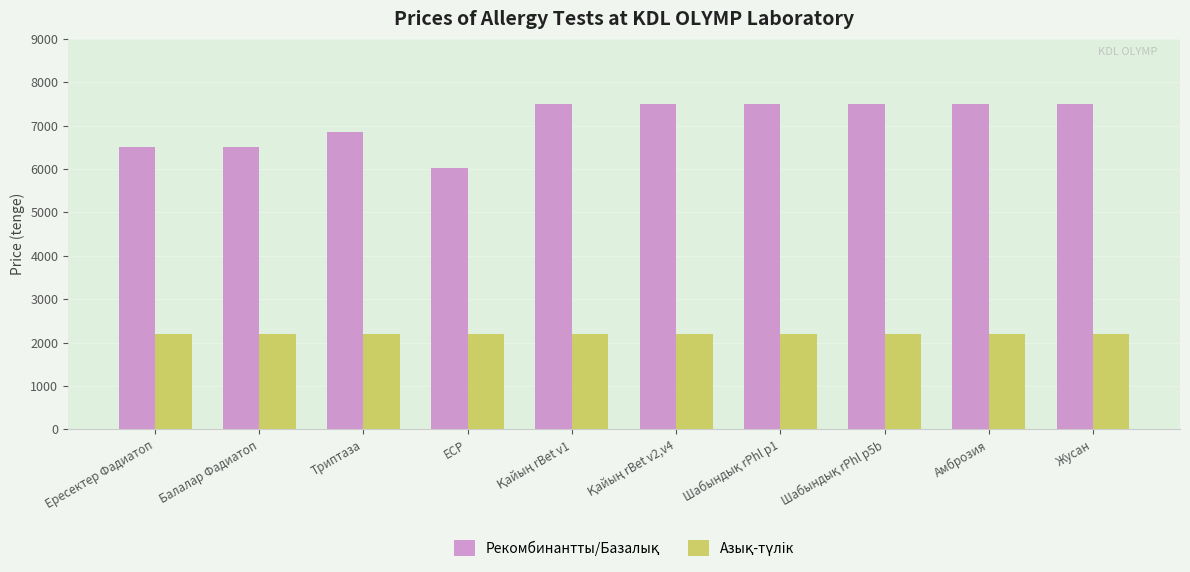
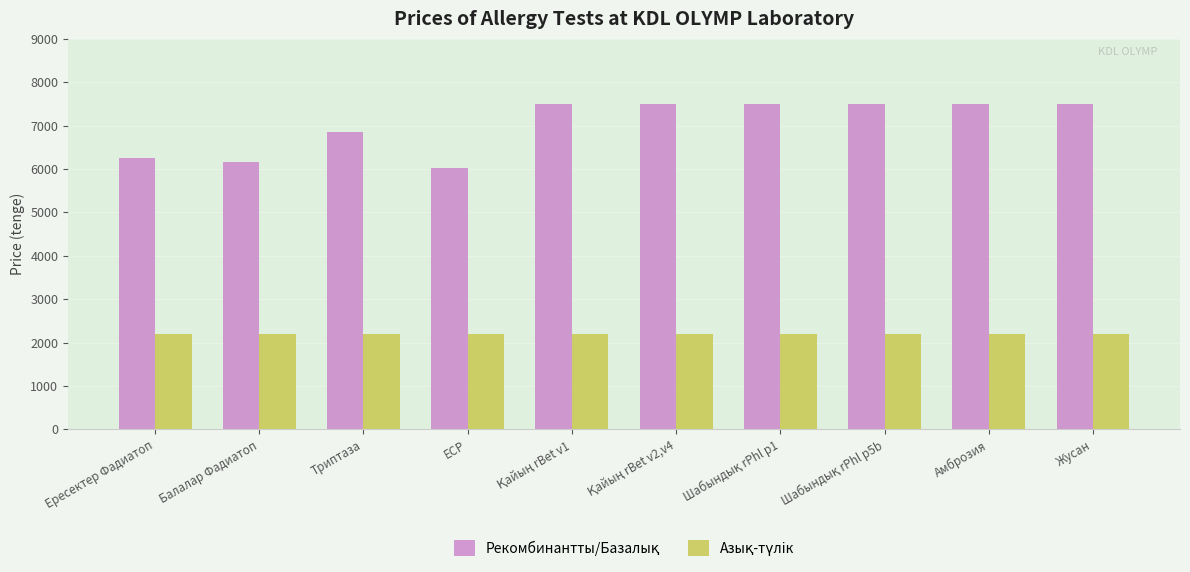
Рекомбинантты/Базалық, Ересектер Фадиатоп: 6500 -> 6200
Рекомбинантты/Базалық, Балалар Фадиатоп: 6500 -> 6200
